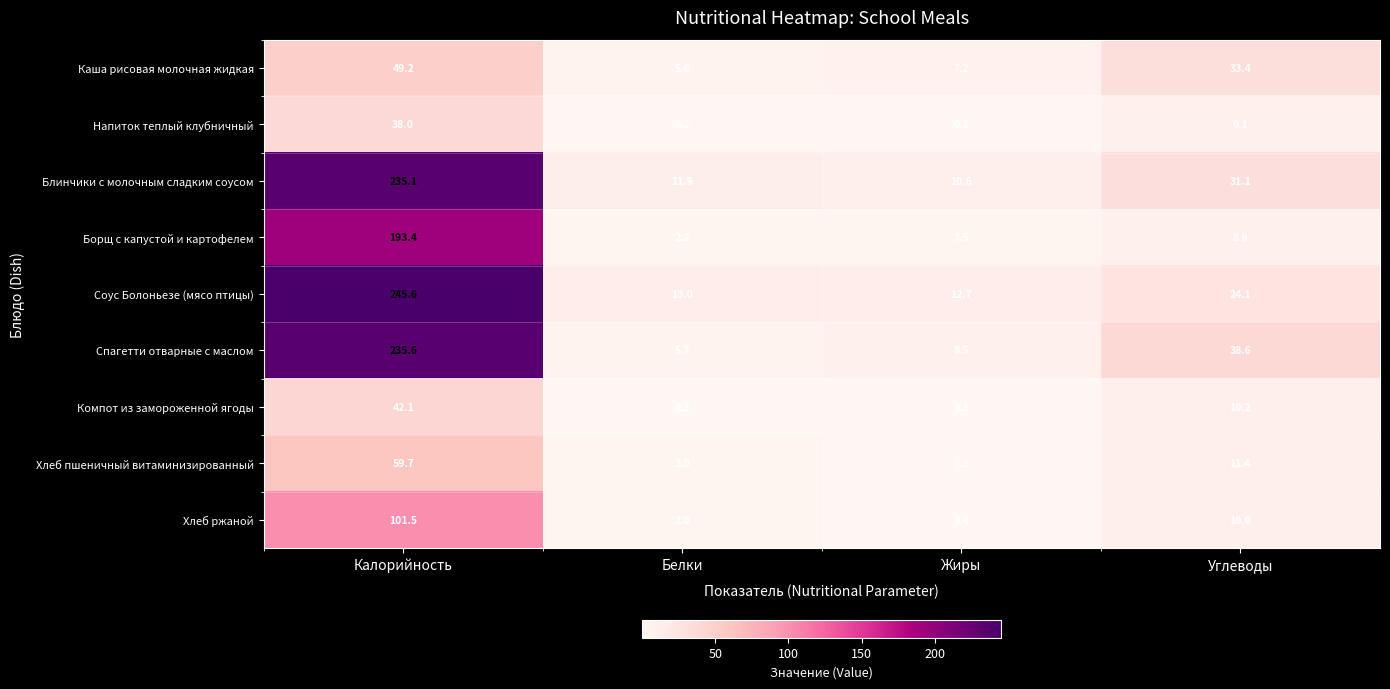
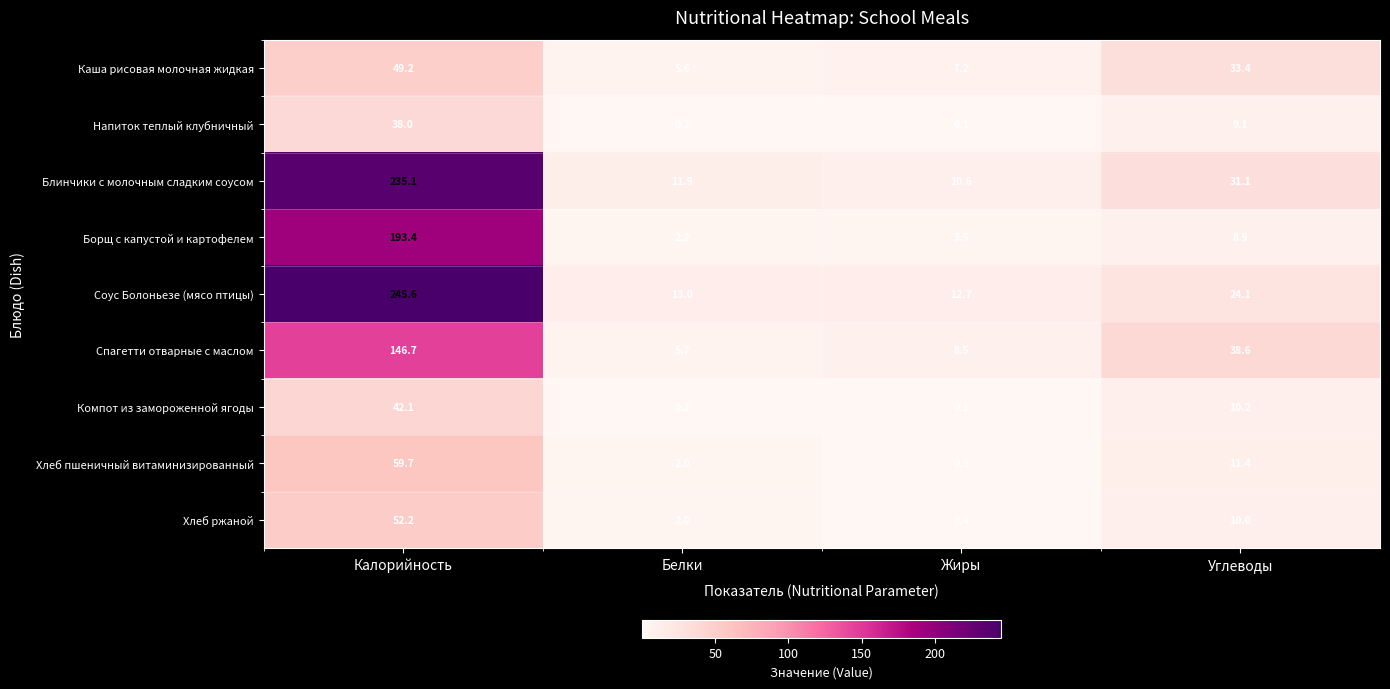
Спагетти отварные с маслом, Калорийность: 235.6 -> 146.7
Хлеб ржаной, Калорийность: 101.5 -> 52.2
